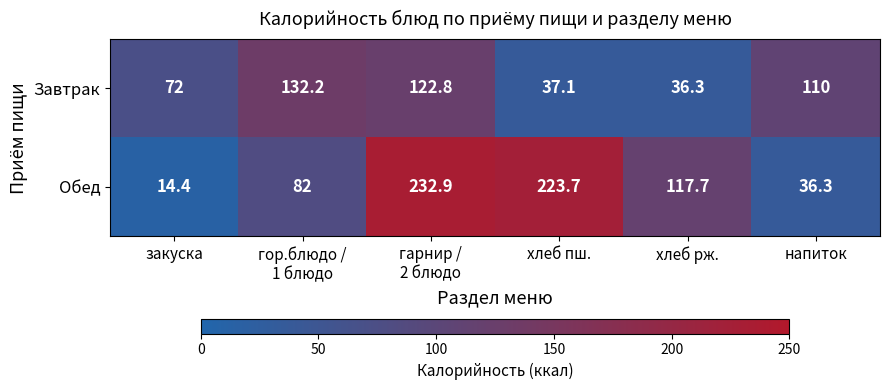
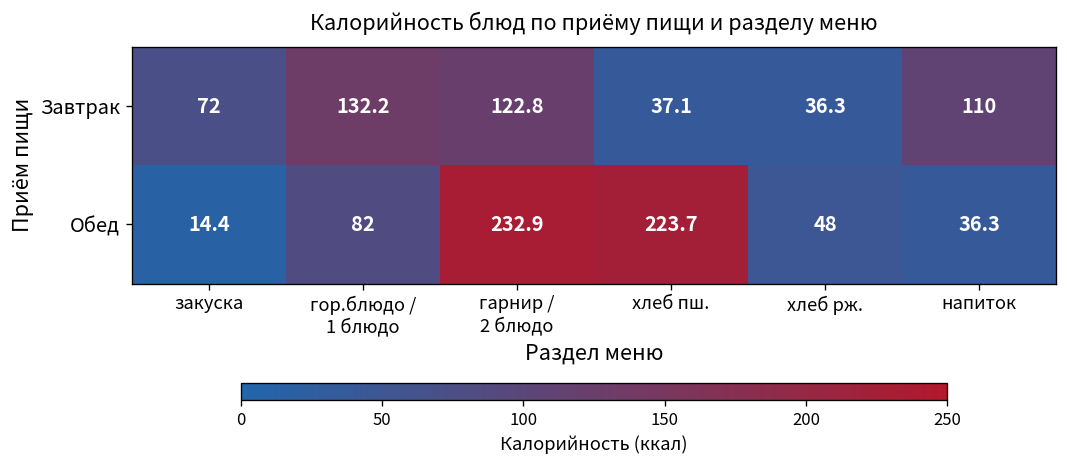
Обед, хлеб рж.: 117.7 -> 48
